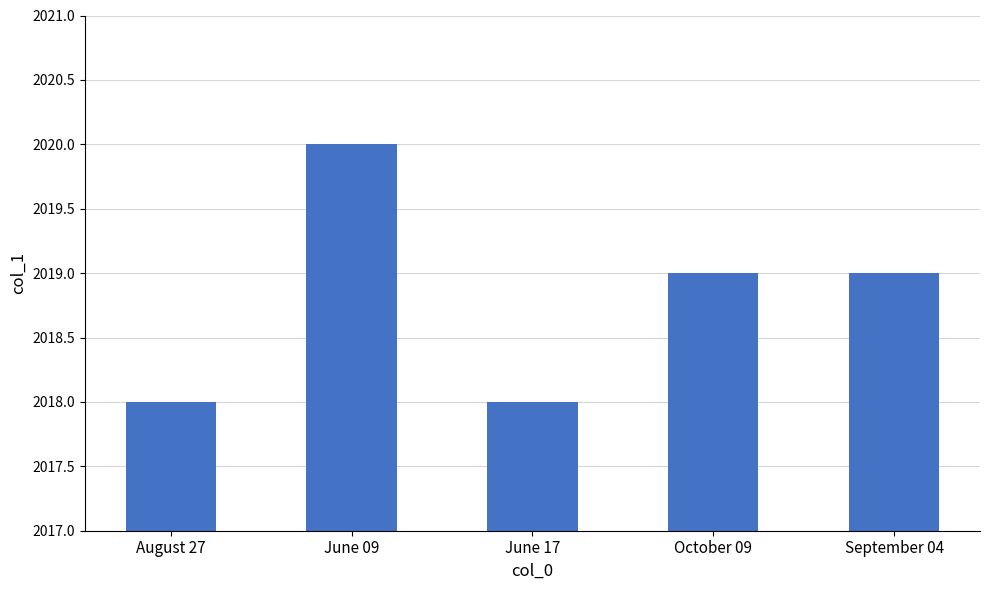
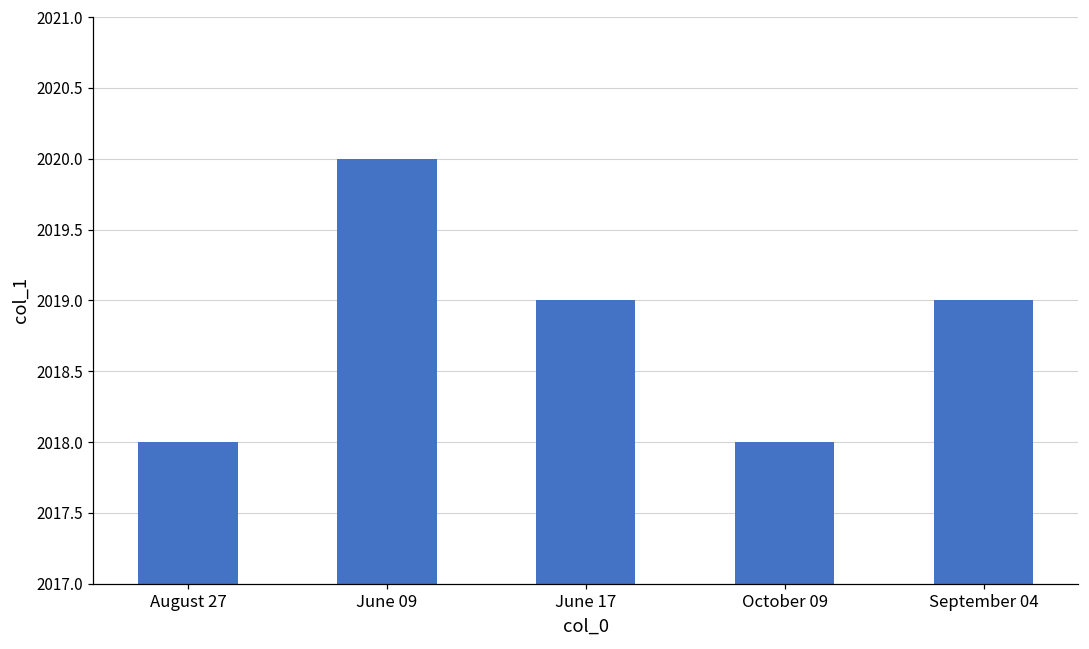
June 17: 2018 -> 2019
October 09: 2019 -> 2018
